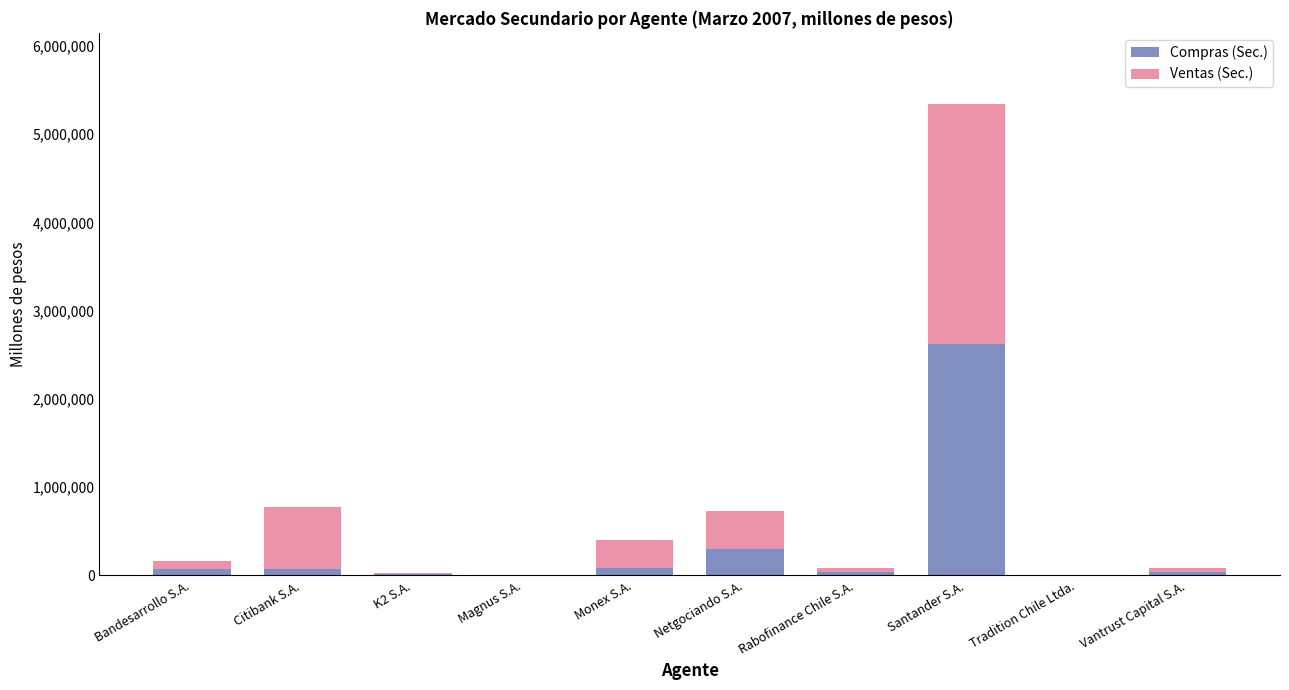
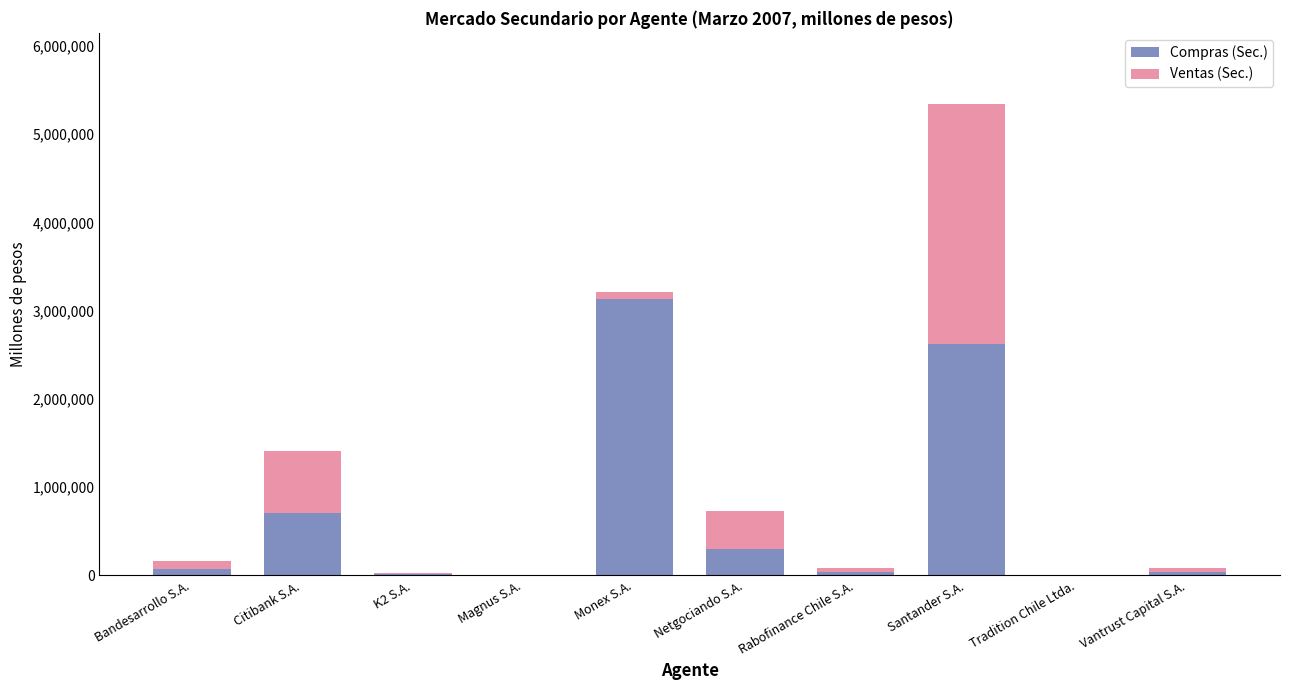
Compras (Sec.), Citibank S.A.: 100,000 -> 700,000
Compras (Sec.), Monex S.A.: 100,000 -> 3,100,000
Ventas (Sec.), Monex S.A.: 300,000 -> 100,000
